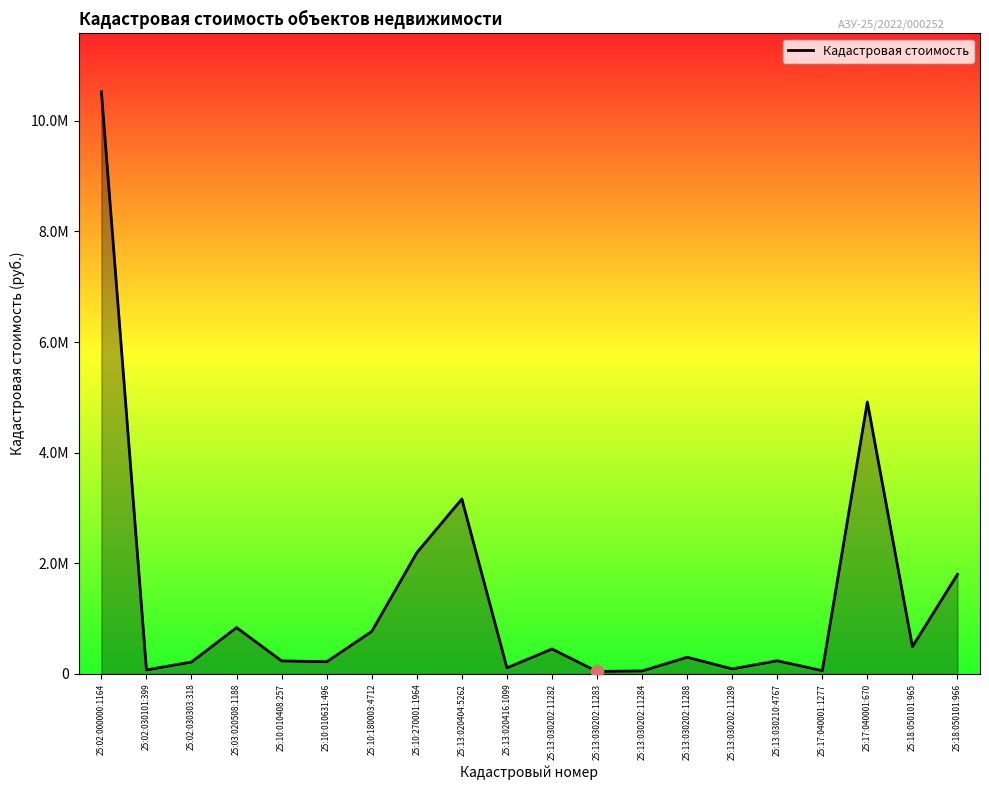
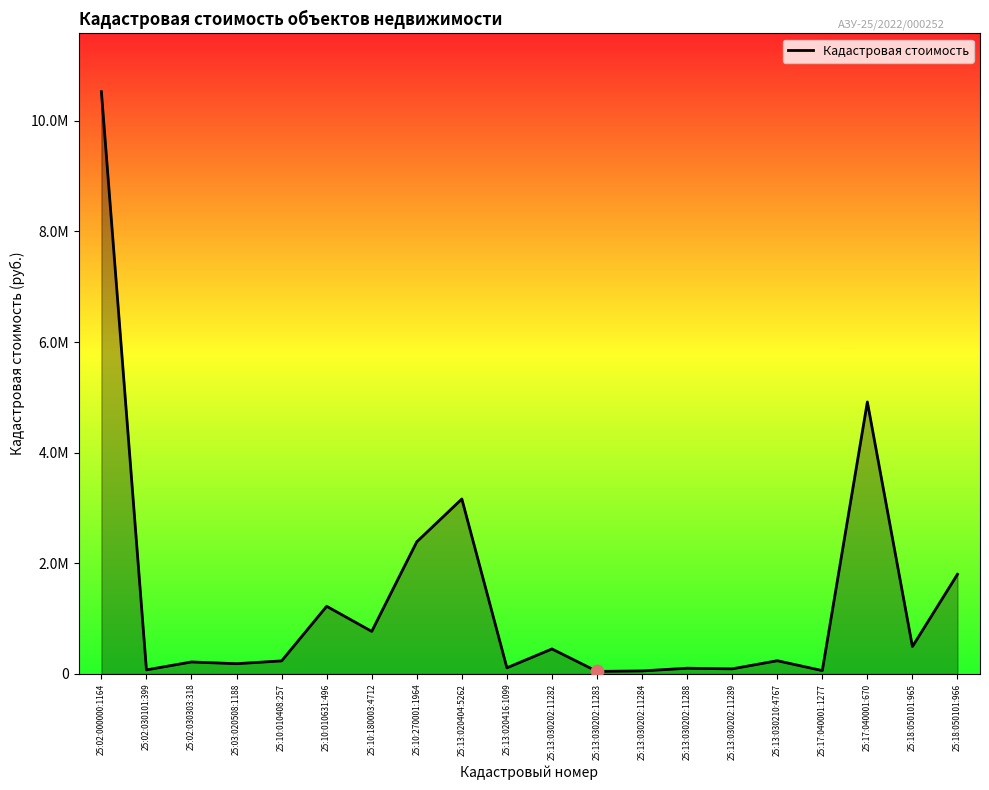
Кадастровая стоимость, 25:03:020508:1188: 800000 -> 200000
Кадастровая стоимость, 25:10:010631:496: 200000 -> 1200000
Кадастровая стоимость, 25:10:270001:1964: 2200000 -> 2400000
Кадастровая стоимость, 25:13:030202:11288: 300000 -> 100000
